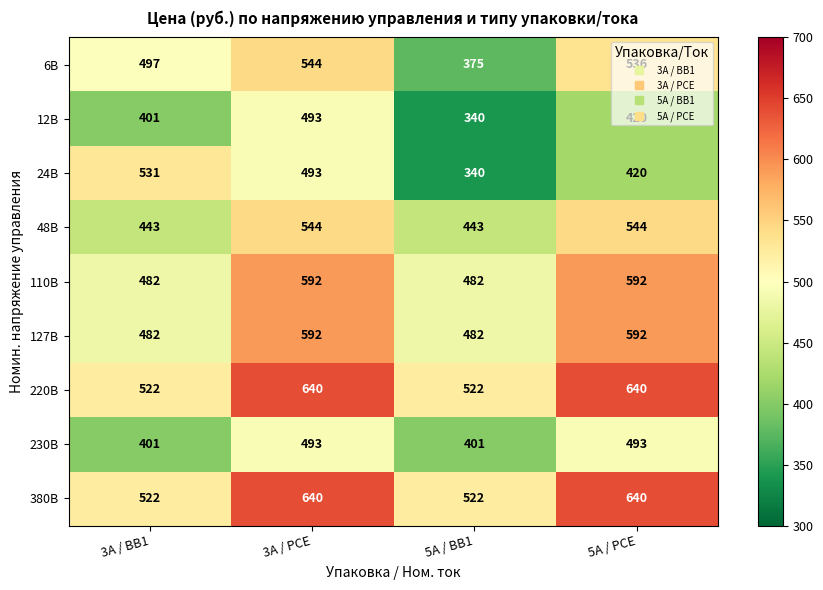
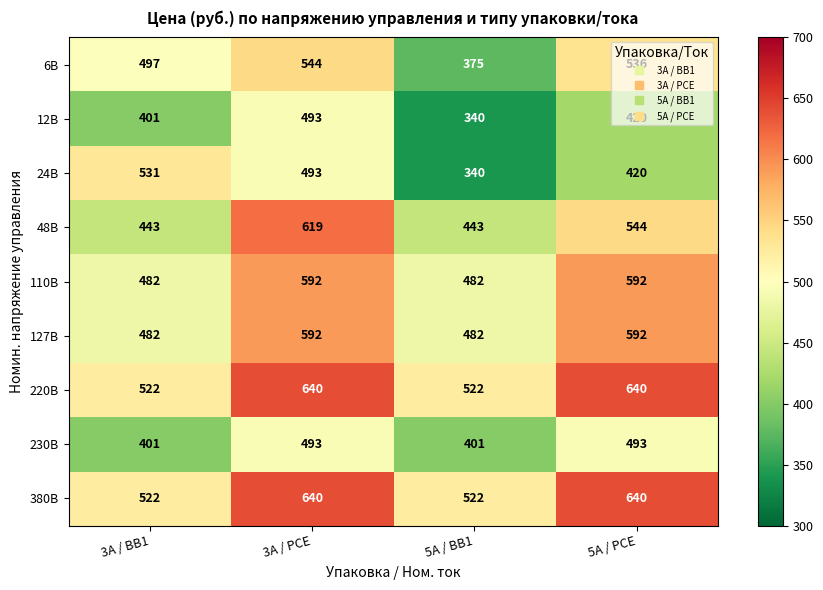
48В, 3А / PCE: 544 -> 619
